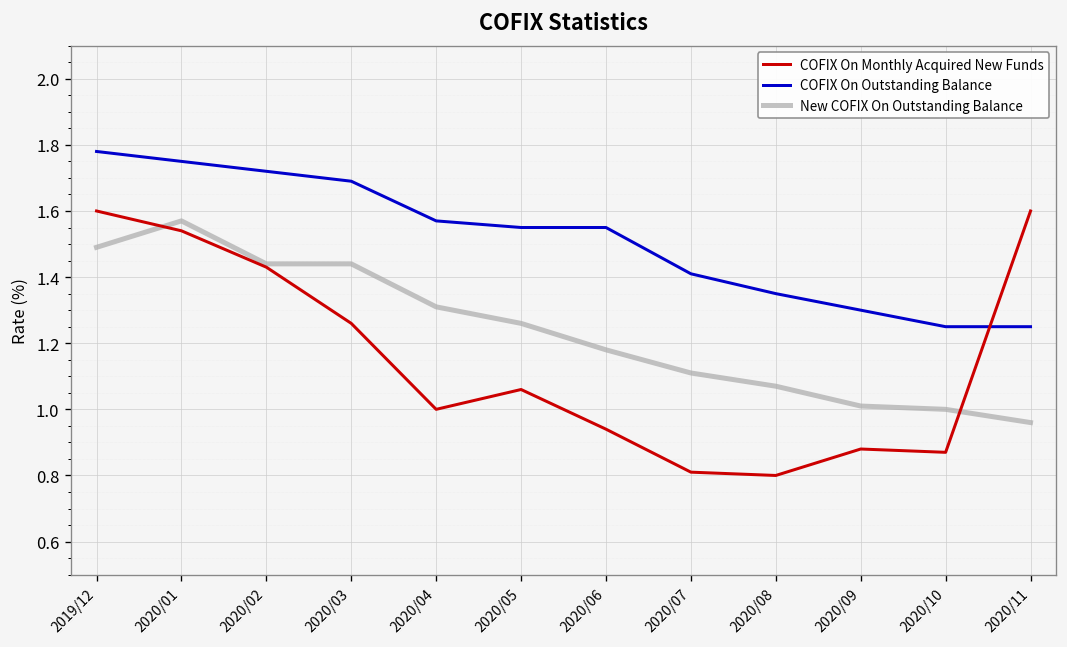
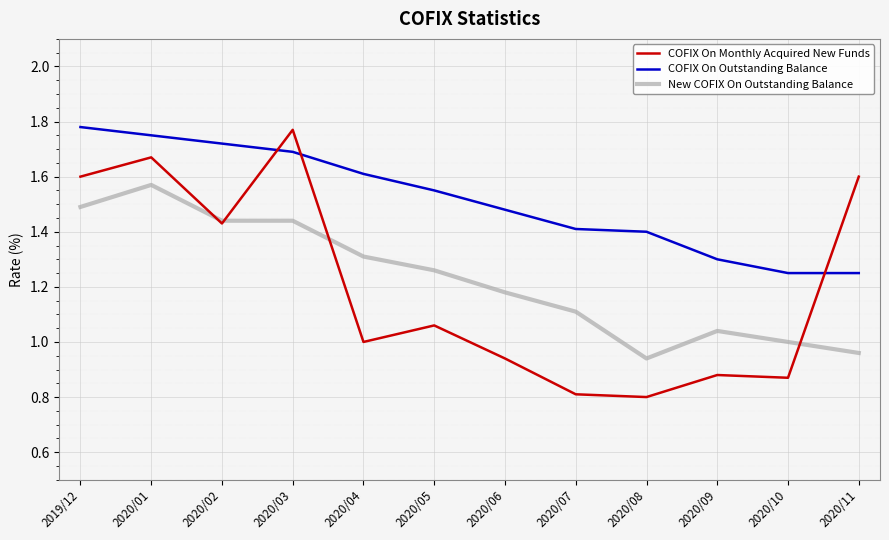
COFIX On Monthly Acquired New Funds, 2020/01: 1.54 -> 1.67
COFIX On Monthly Acquired New Funds, 2020/03: 1.26 -> 1.77
COFIX On Outstanding Balance, 2020/04: 1.57 -> 1.61
COFIX On Outstanding Balance, 2020/06: 1.55 -> 1.48
COFIX On Outstanding Balance, 2020/08: 1.35 -> 1.40
New COFIX On Outstanding Balance, 2020/08: 1.07 -> 0.94
New COFIX On Outstanding Balance, 2020/09: 1.01 -> 1.04
